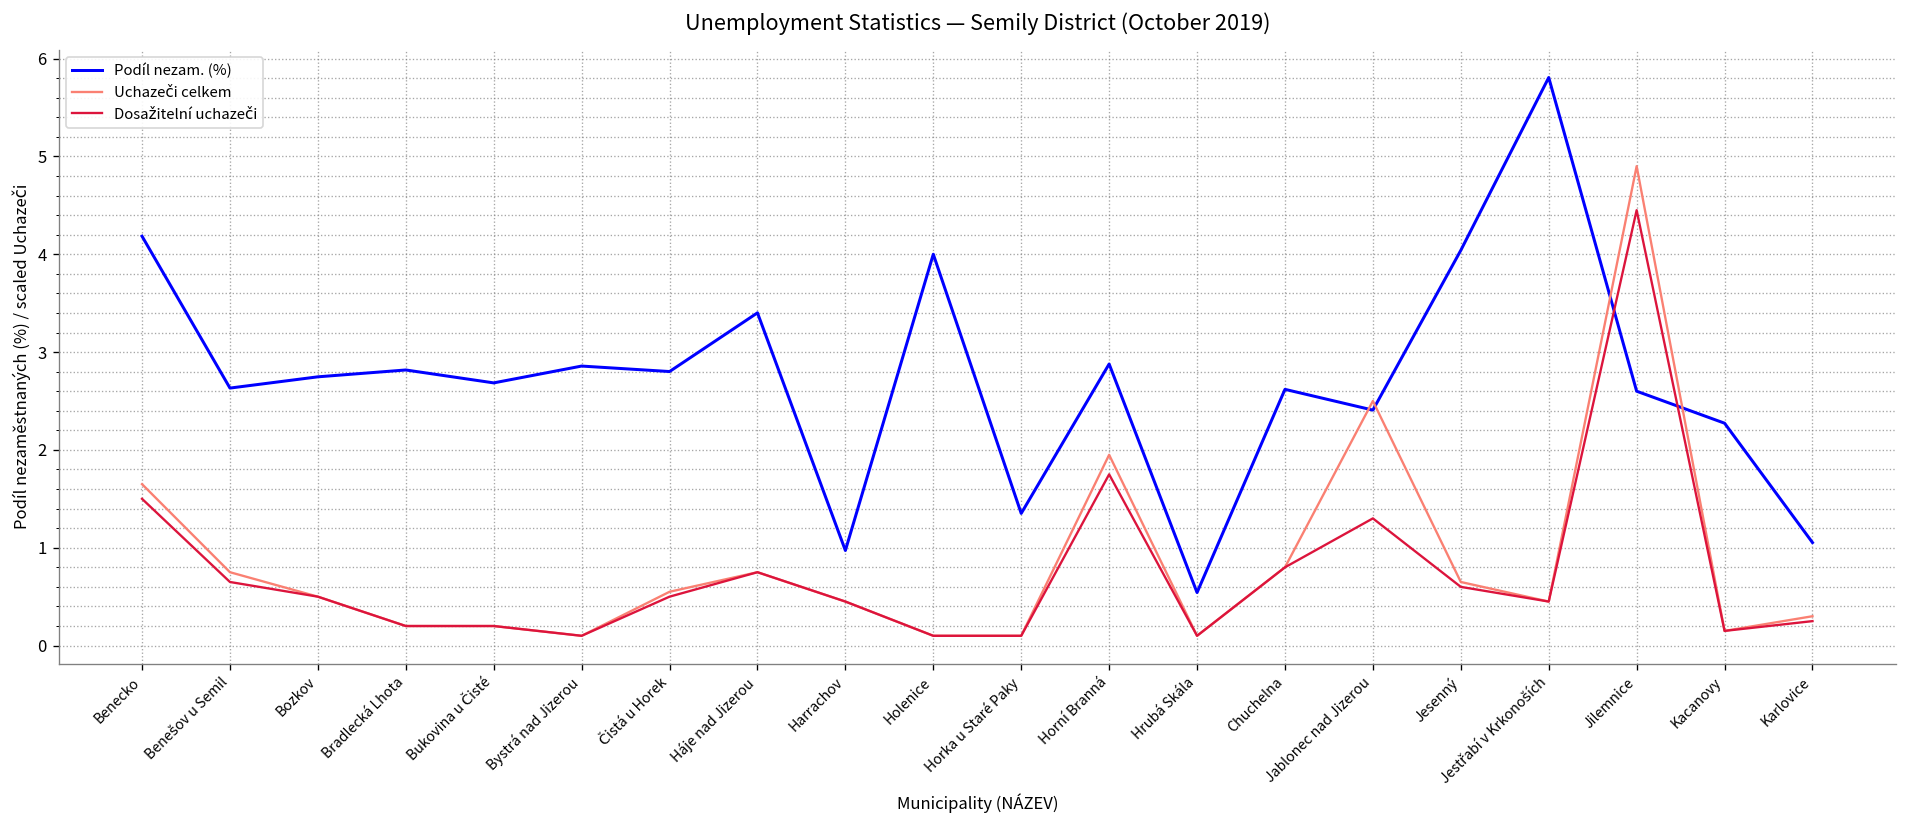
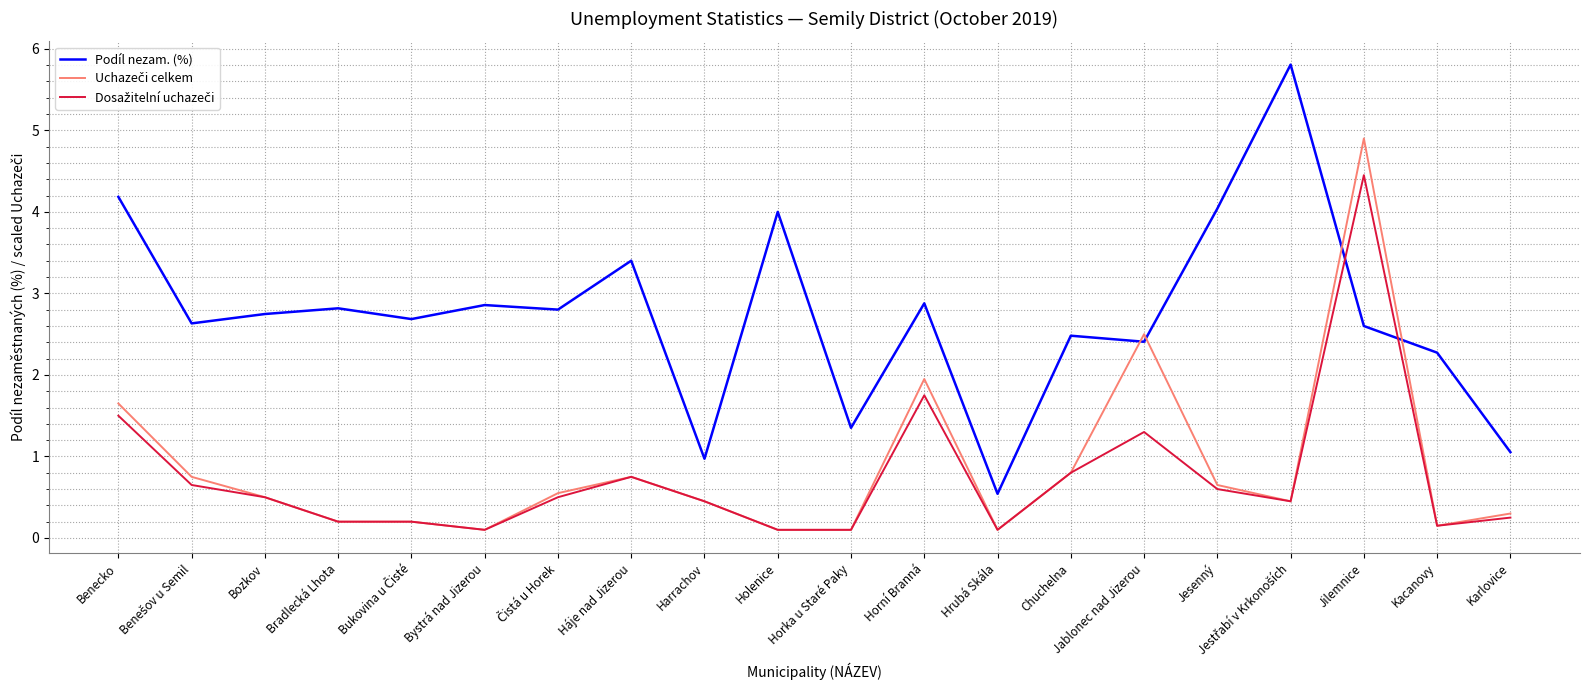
Podíl nezam. (%), Chuchelna: 2.6 -> 2.5
